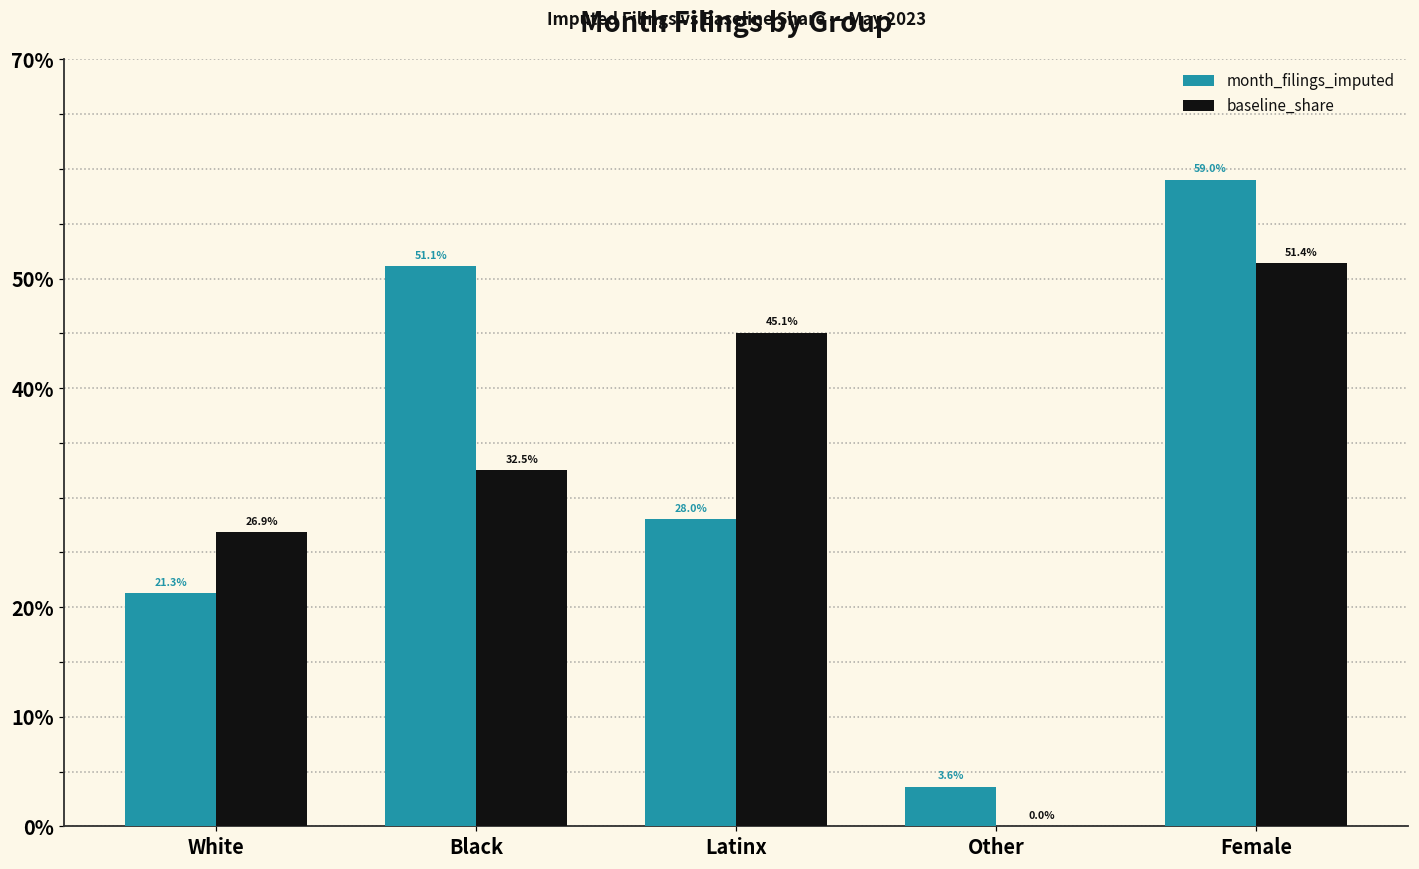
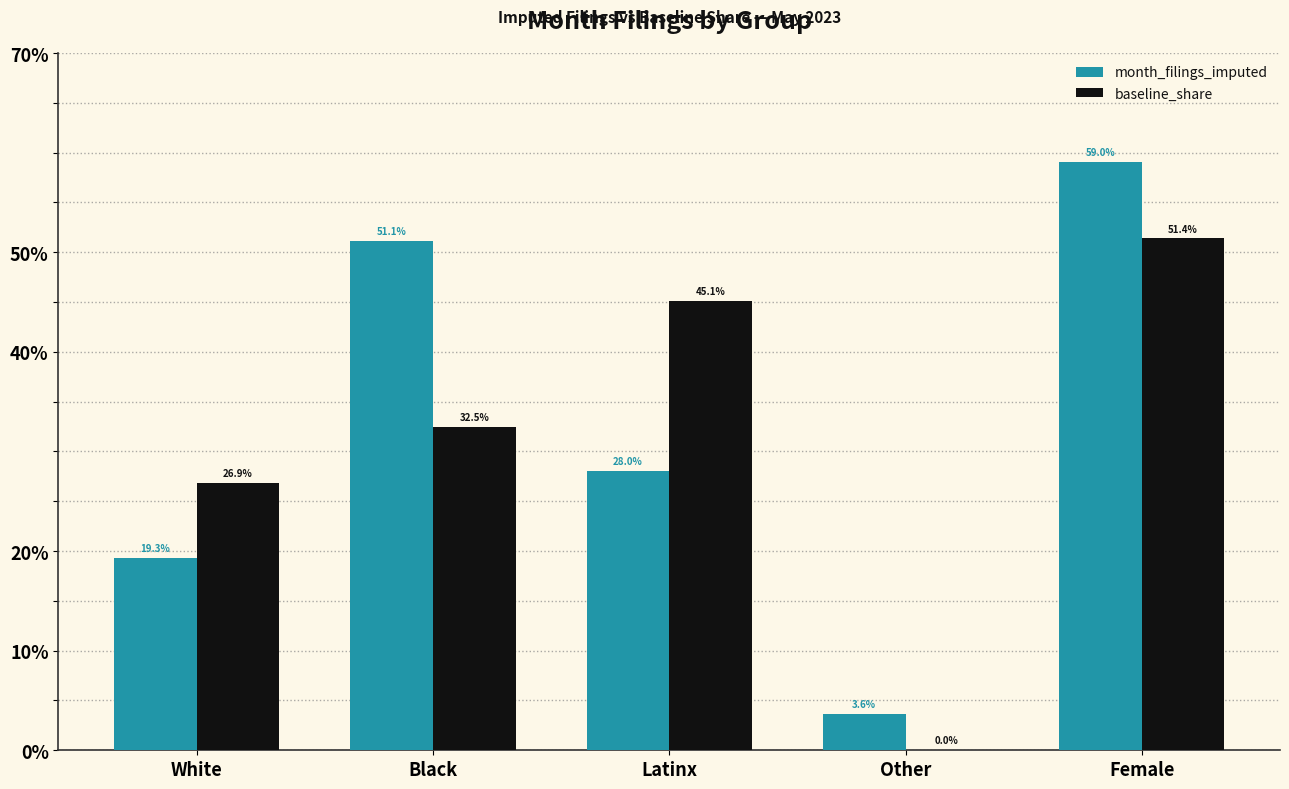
month_filings_imputed, White: 21.3% -> 19.3%
